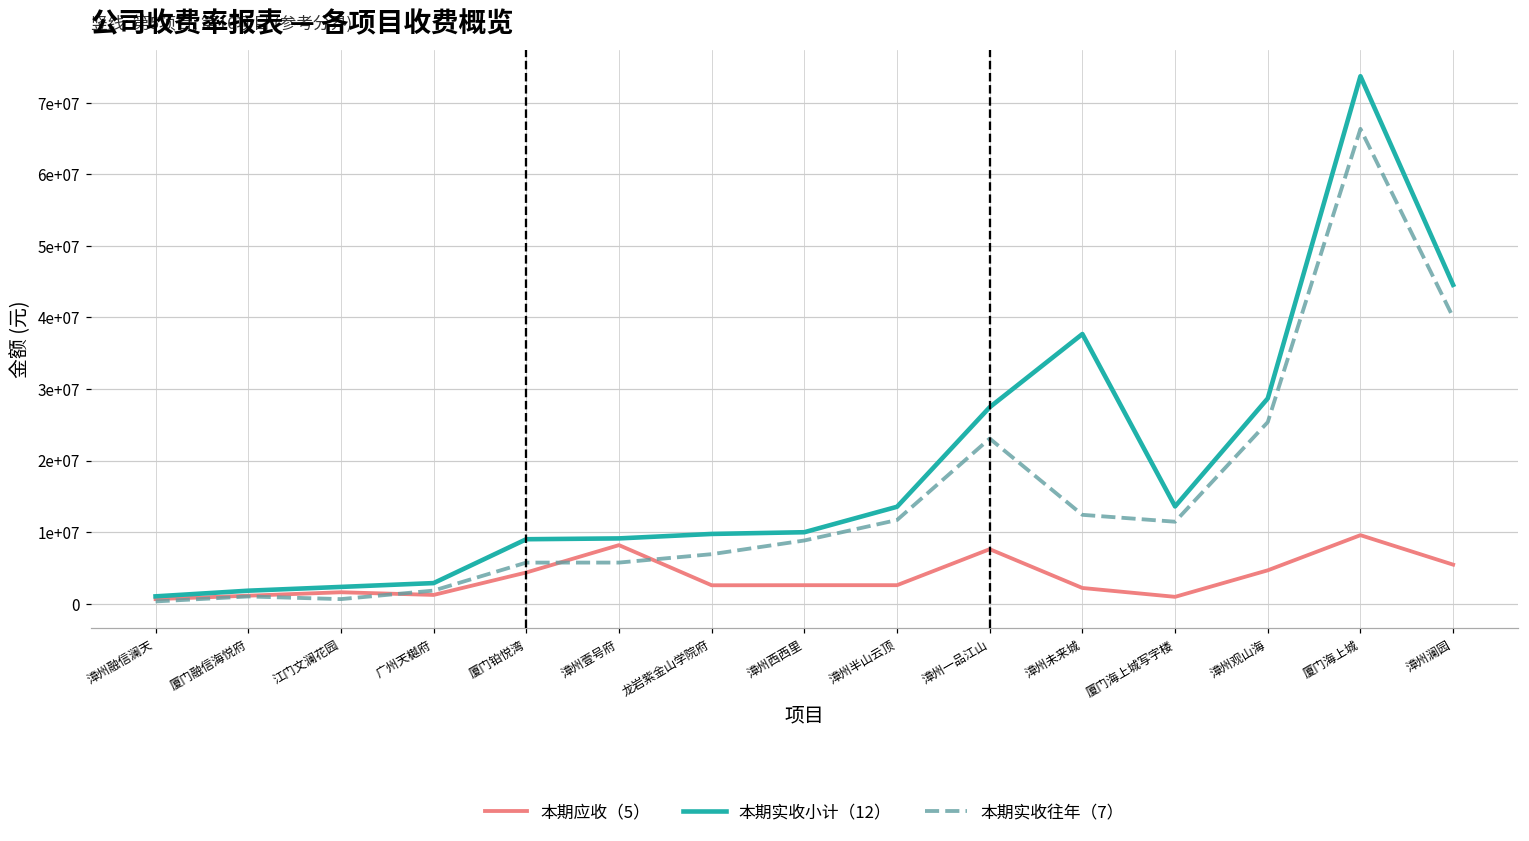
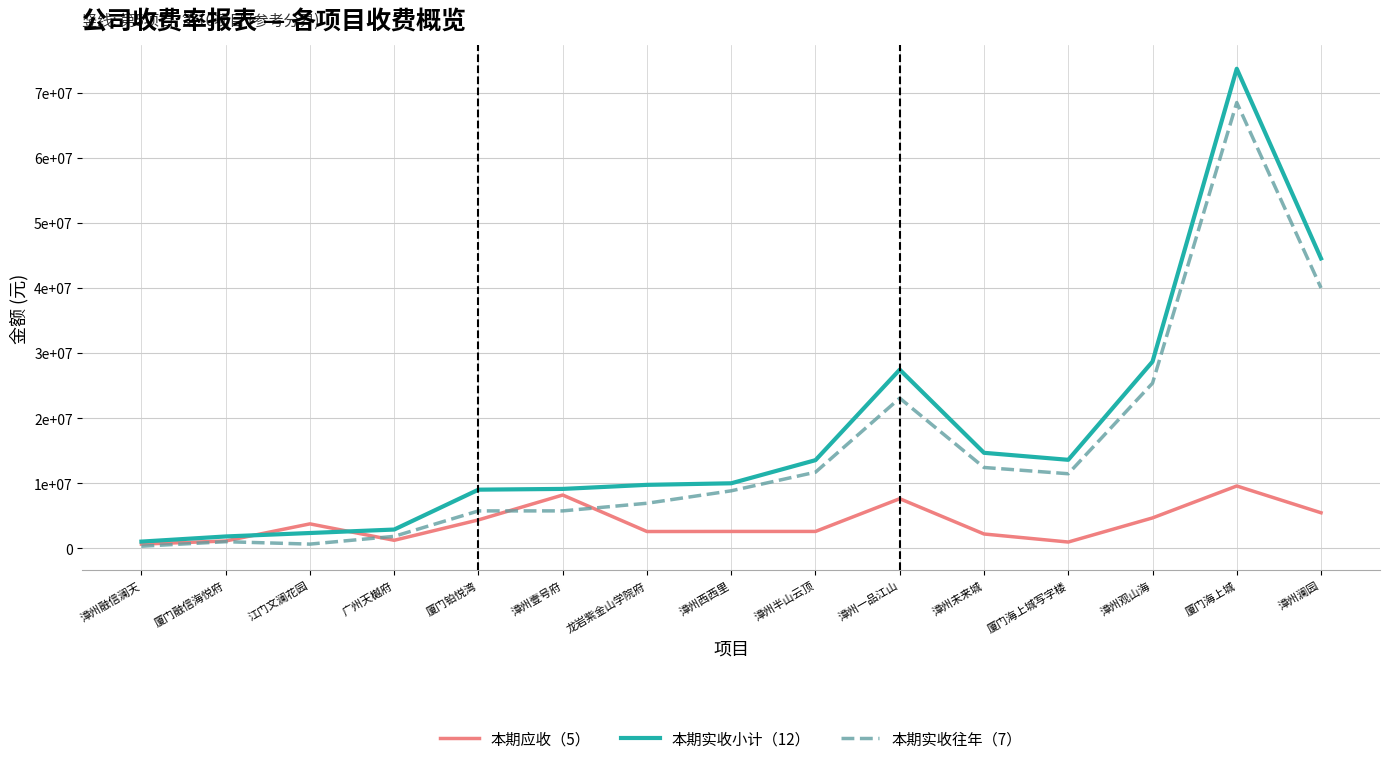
本期应收（5）, 江门文澜花园: 2000000 -> 4000000
本期实收小计（12）, 漳州未来城: 38000000 -> 15000000
本期实收往年（7）, 厦门海上城: 66000000 -> 69000000
